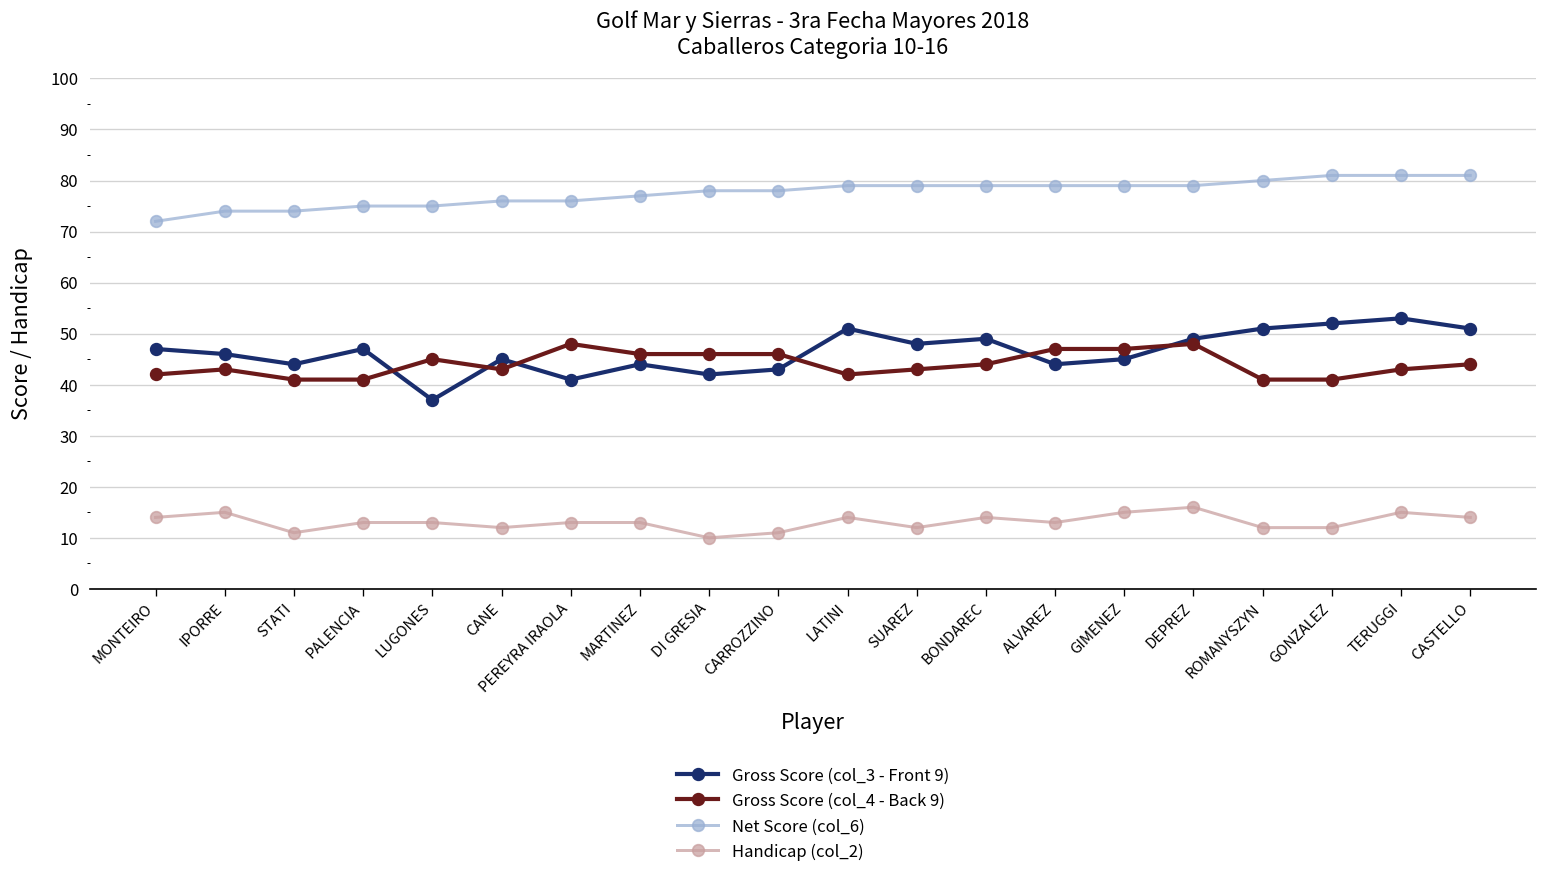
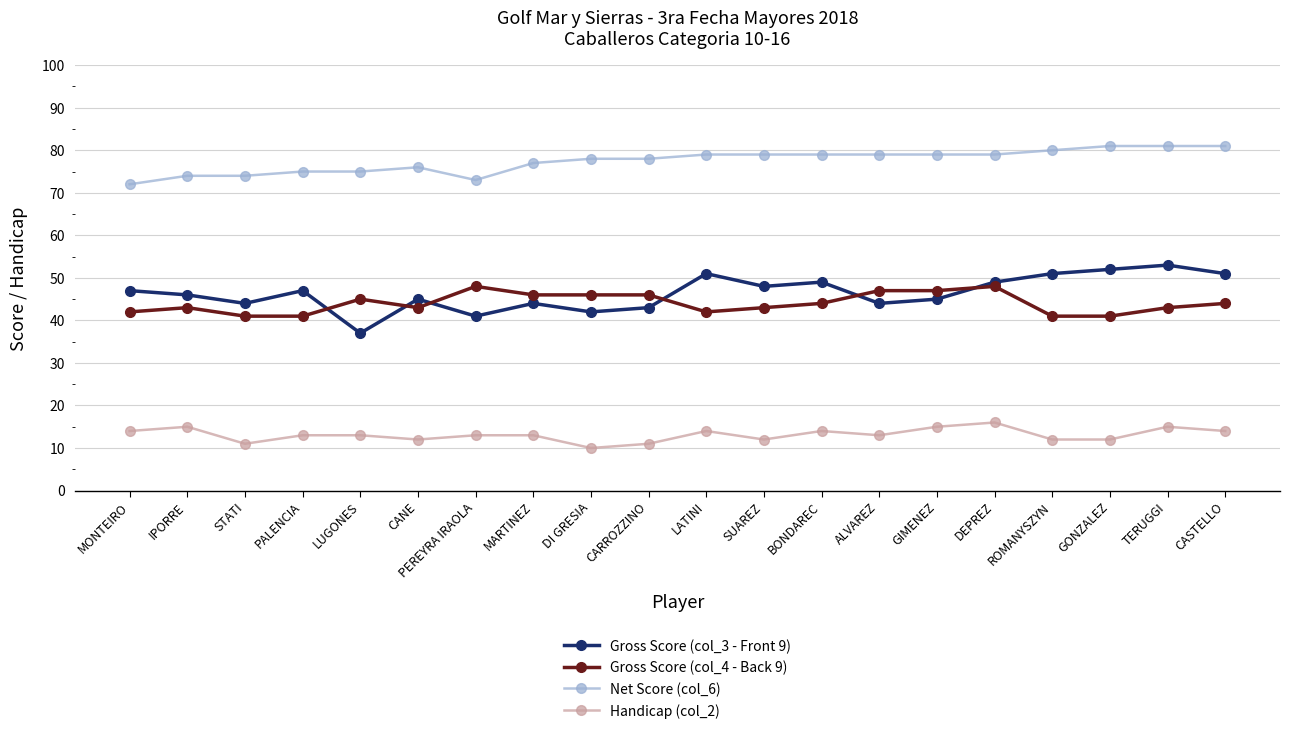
Net Score (col_6), PEREYRA IRAOLA: 76 -> 73
